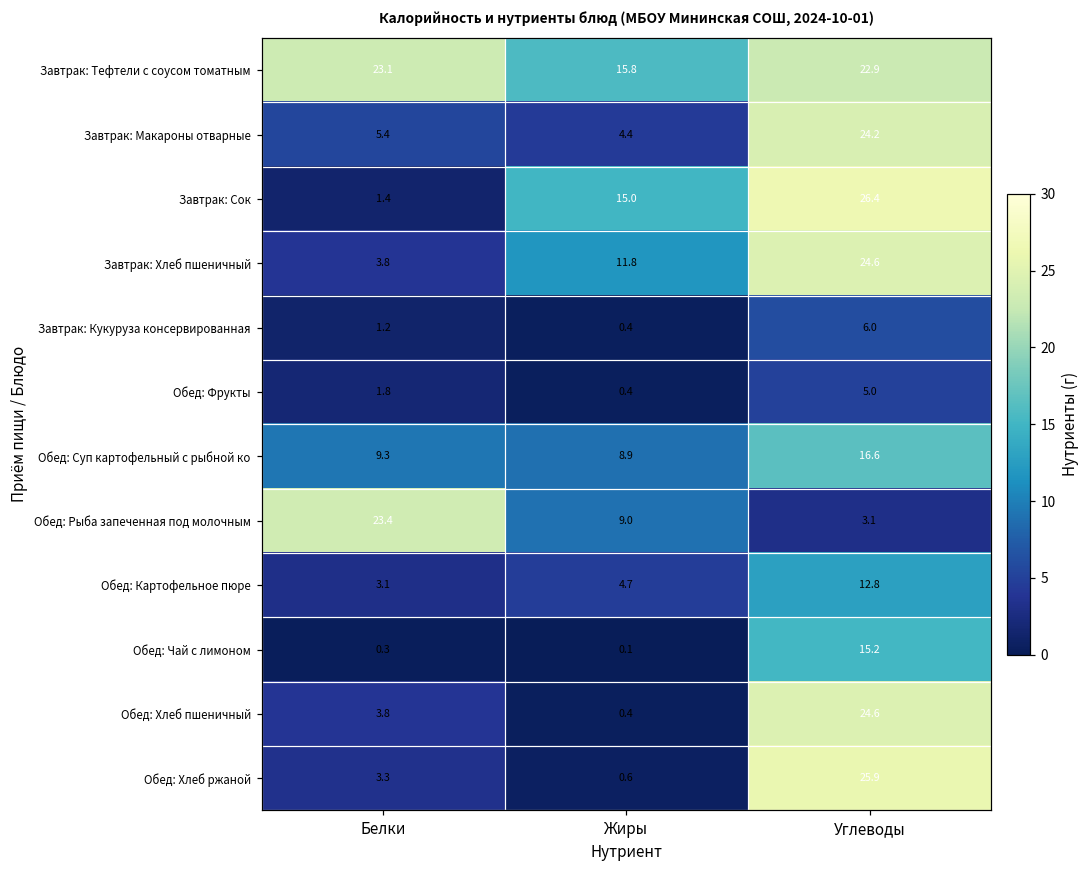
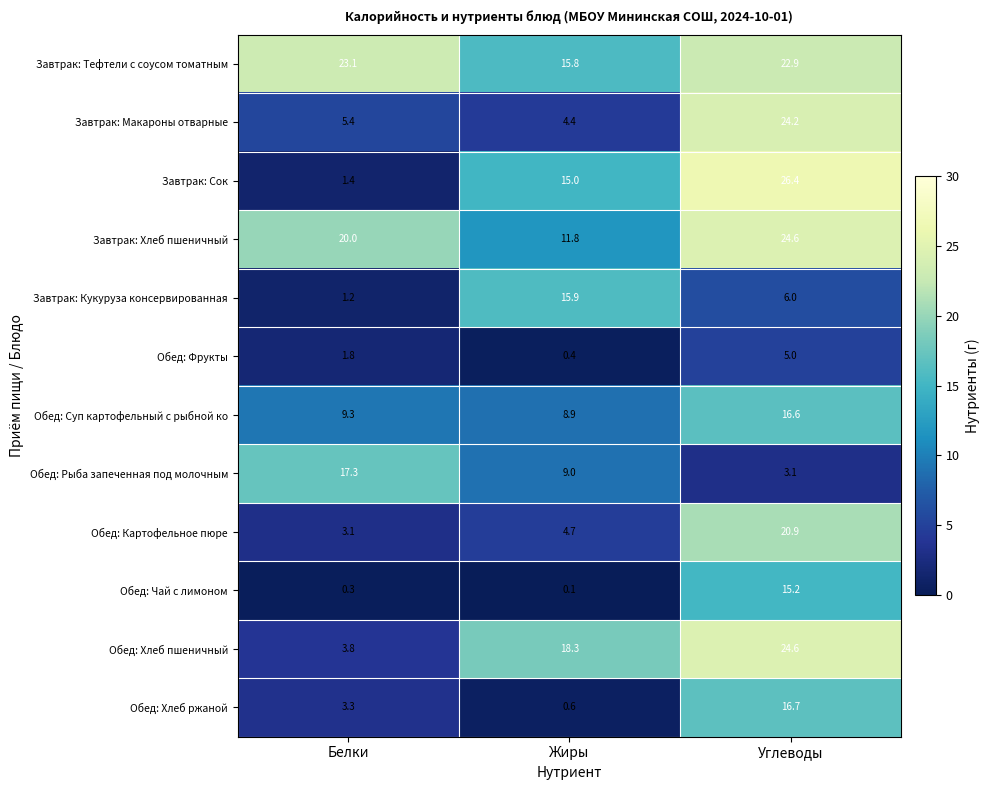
Завтрак: Хлеб пшеничный, Белки: 3.8 -> 20.0
Завтрак: Кукуруза консервированная, Жиры: 0.4 -> 15.9
Обед: Рыба запеченная под молочным, Белки: 23.4 -> 17.3
Обед: Картофельное пюре, Углеводы: 12.8 -> 20.9
Обед: Хлеб пшеничный, Жиры: 0.4 -> 18.3
Обед: Хлеб ржаной, Углеводы: 25.9 -> 16.7
